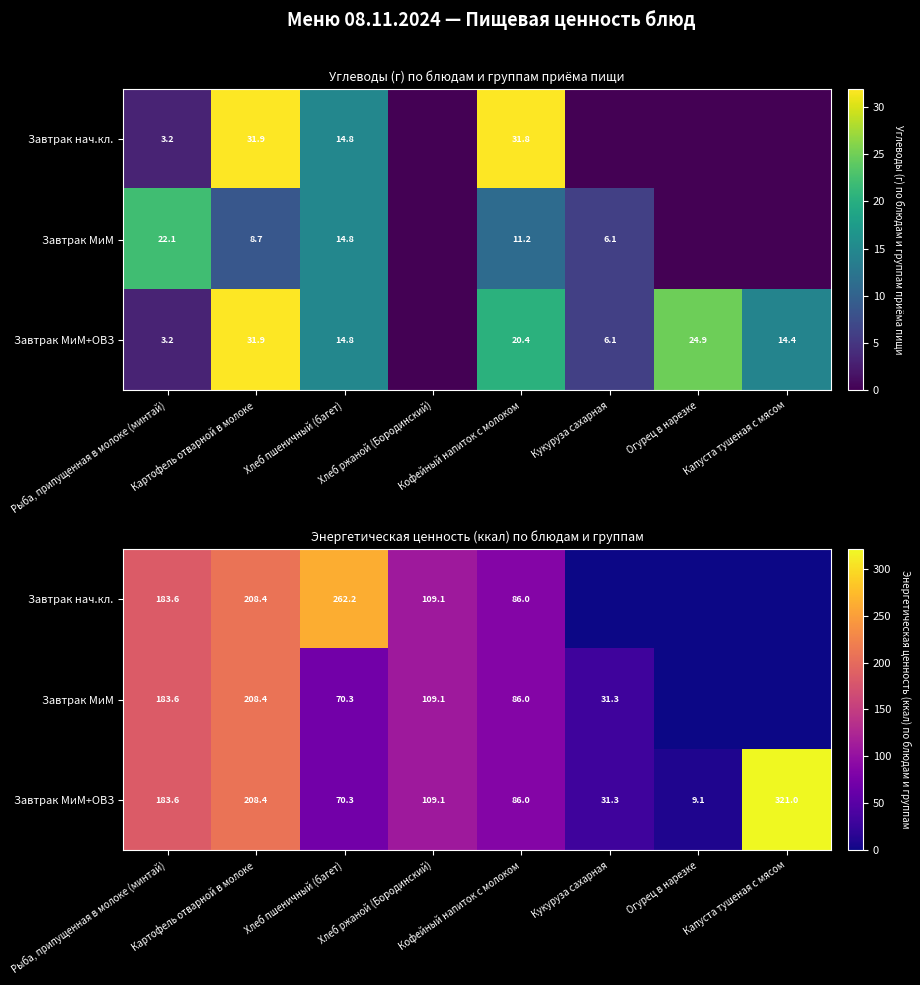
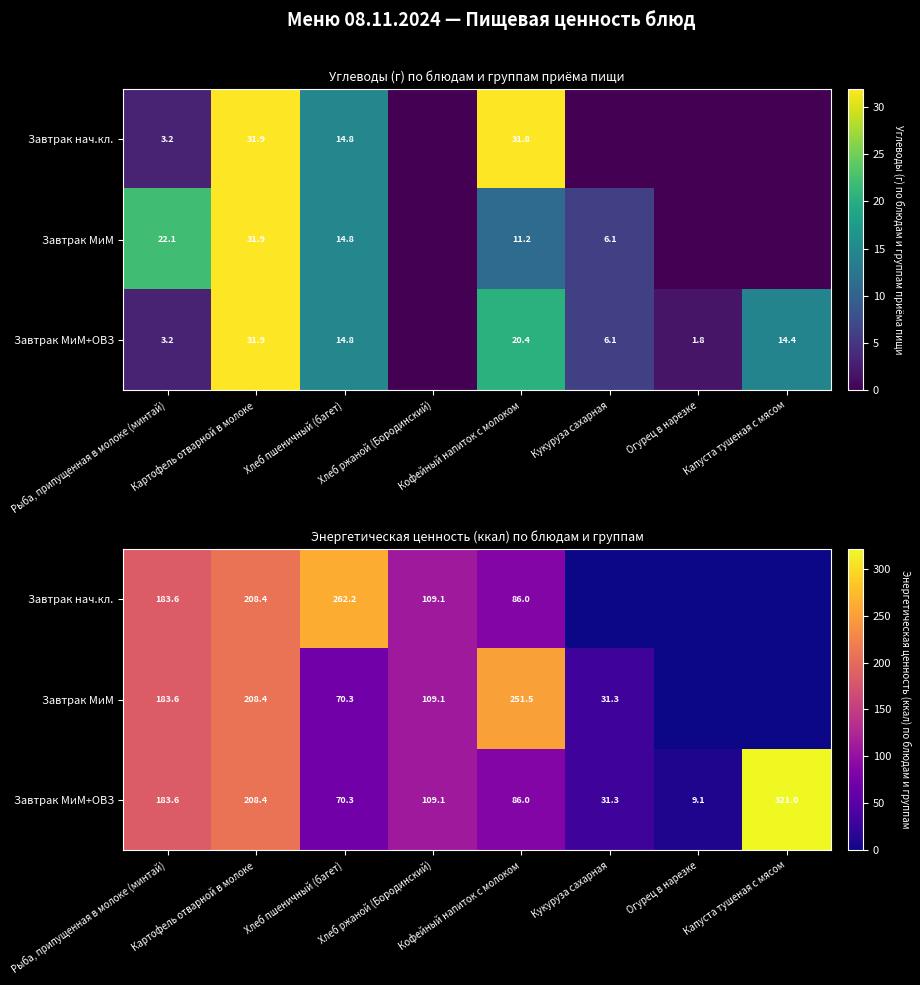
Углеводы (г) по блюдам и группам приёма пищи, Завтрак МиМ, Картофель отварной в молоке: 8.7 -> 31.9
Углеводы (г) по блюдам и группам приёма пищи, Завтрак МиМ+ОВЗ, Огурец в нарезке: 24.9 -> 1.8
Энергетическая ценность (ккал) по блюдам и группам, Завтрак МиМ, Кофейный напиток с молоком: 86.0 -> 251.5
